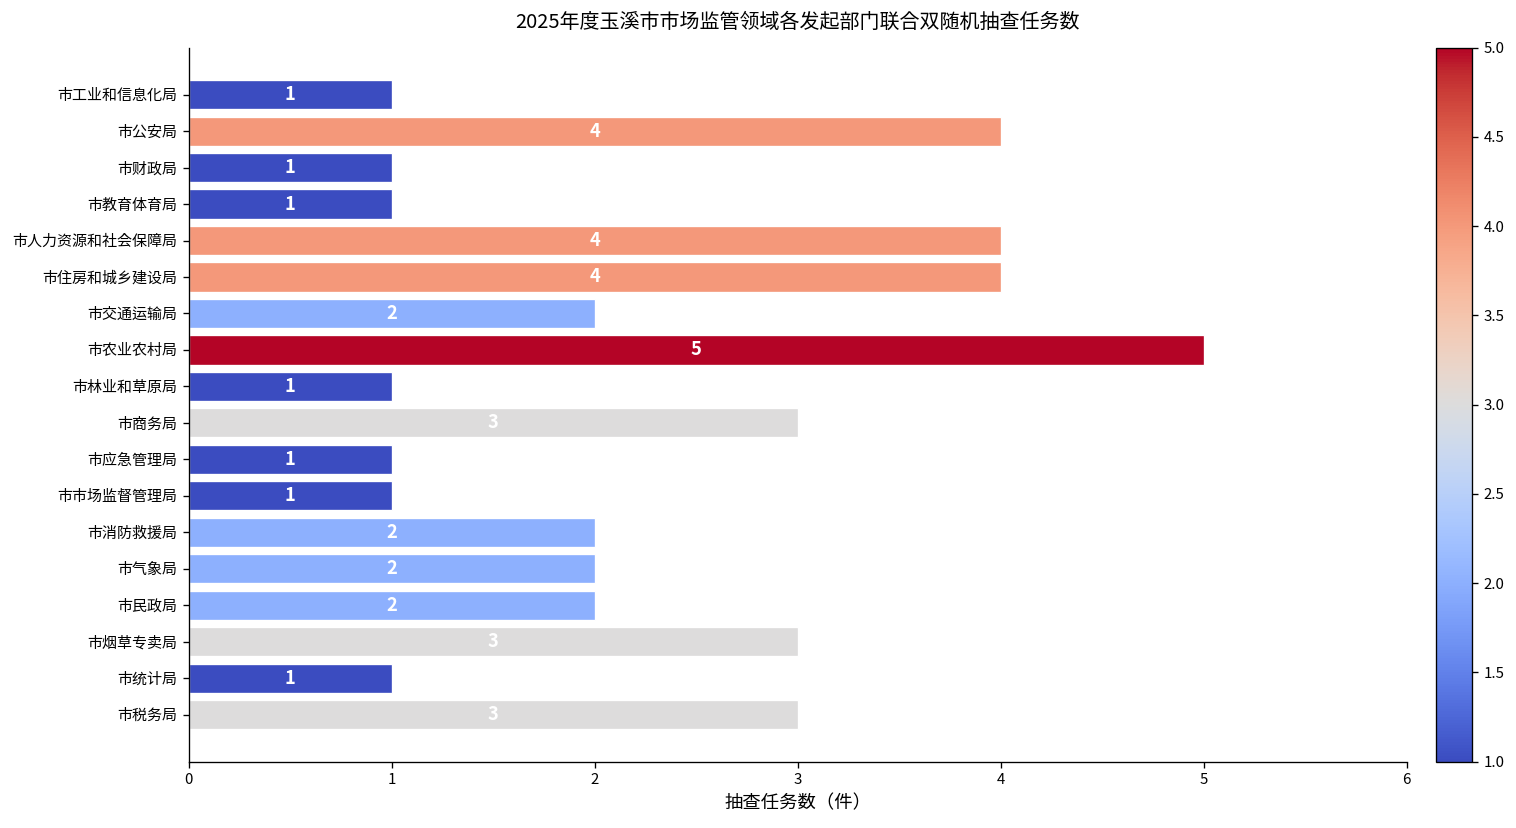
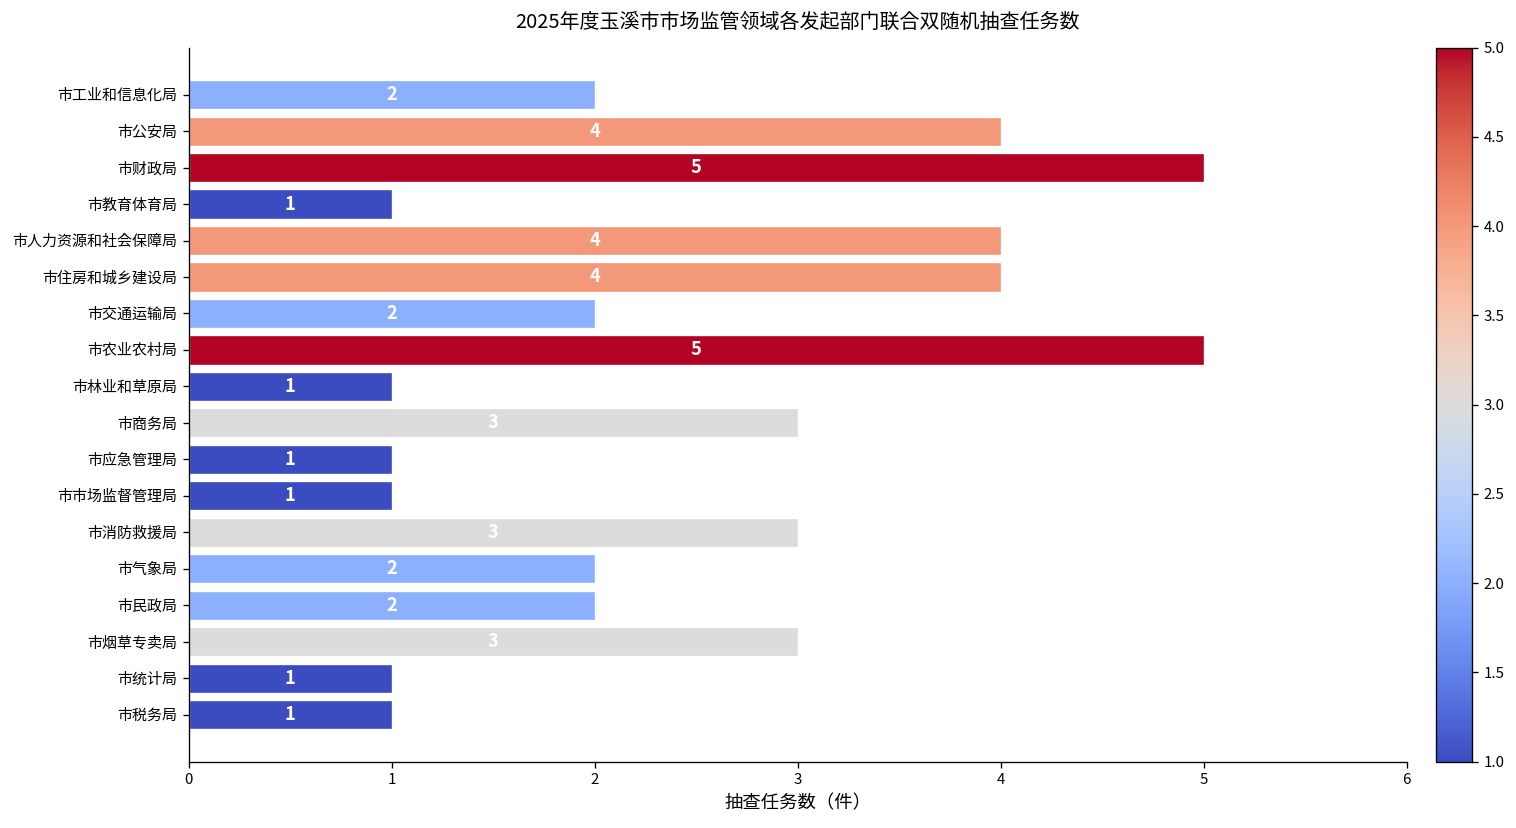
市工业和信息化局: 1 -> 2
市财政局: 1 -> 5
市消防救援局: 2 -> 3
市税务局: 3 -> 1
